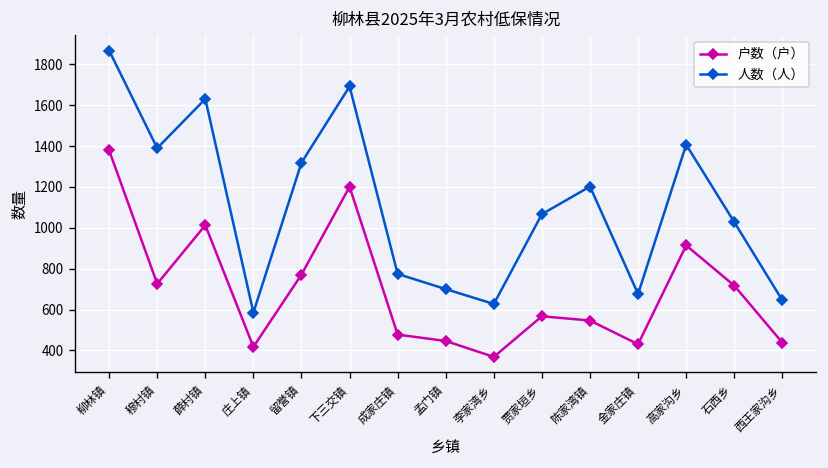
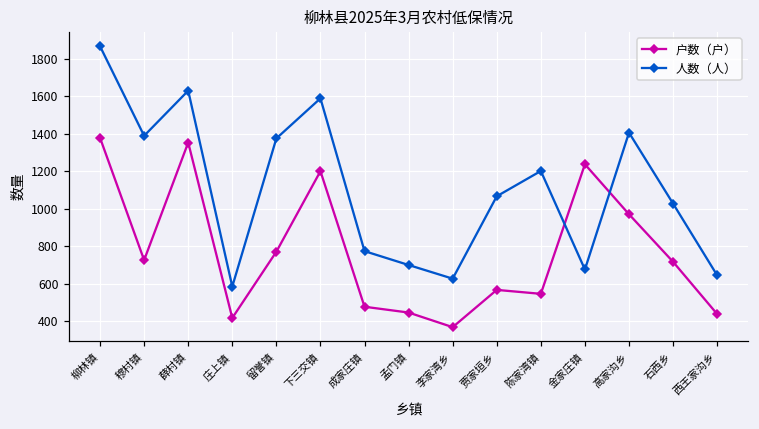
户数（户）, 薛村镇: 1010 -> 1350
人数（人）, 留誉镇: 1320 -> 1380
人数（人）, 下三交镇: 1690 -> 1590
户数（户）, 金家庄镇: 430 -> 1240
户数（户）, 高家沟乡: 910 -> 970
